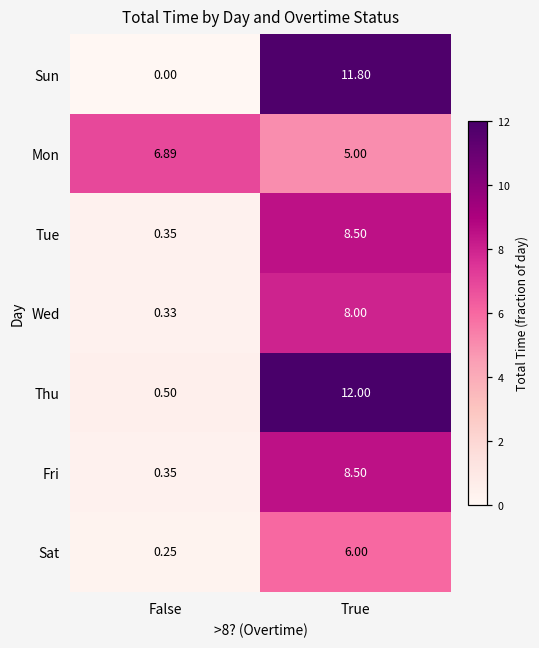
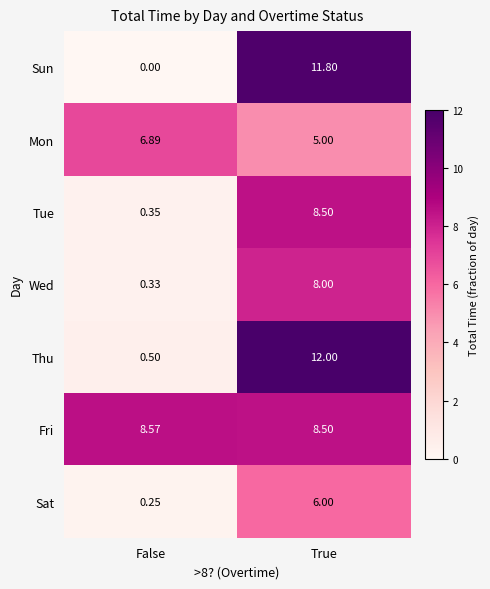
Fri, False: 0.35 -> 8.57
